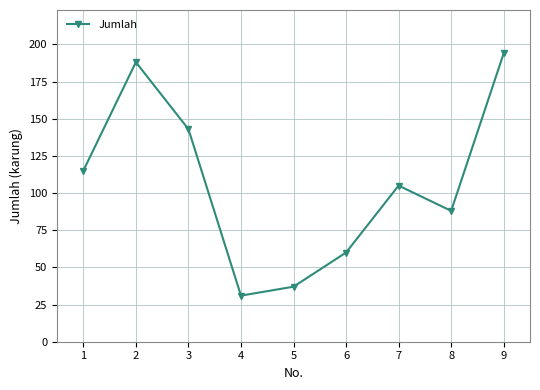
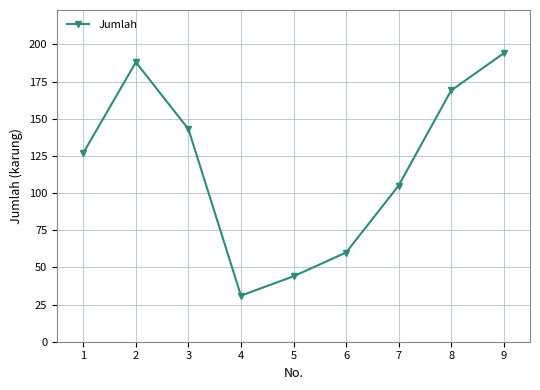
1: 115 -> 127
5: 37 -> 44
8: 88 -> 169
